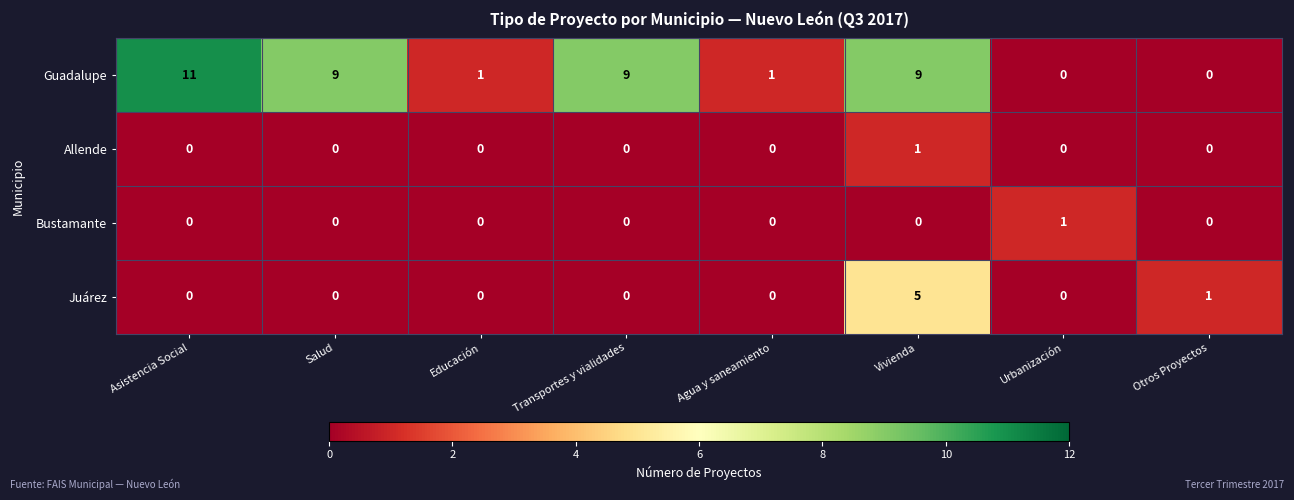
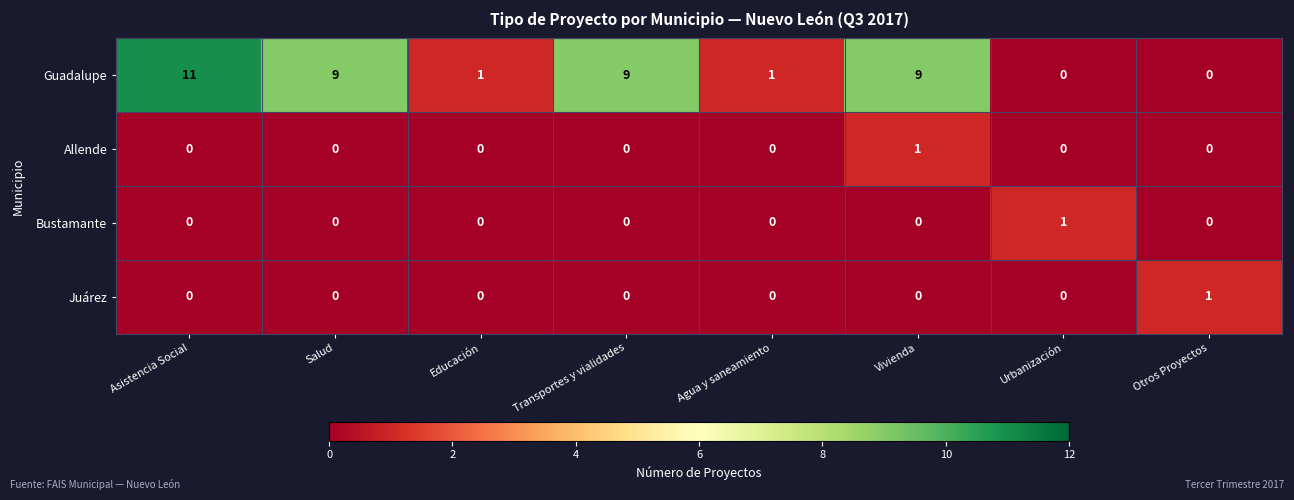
Juárez, Vivienda: 5 -> 0
